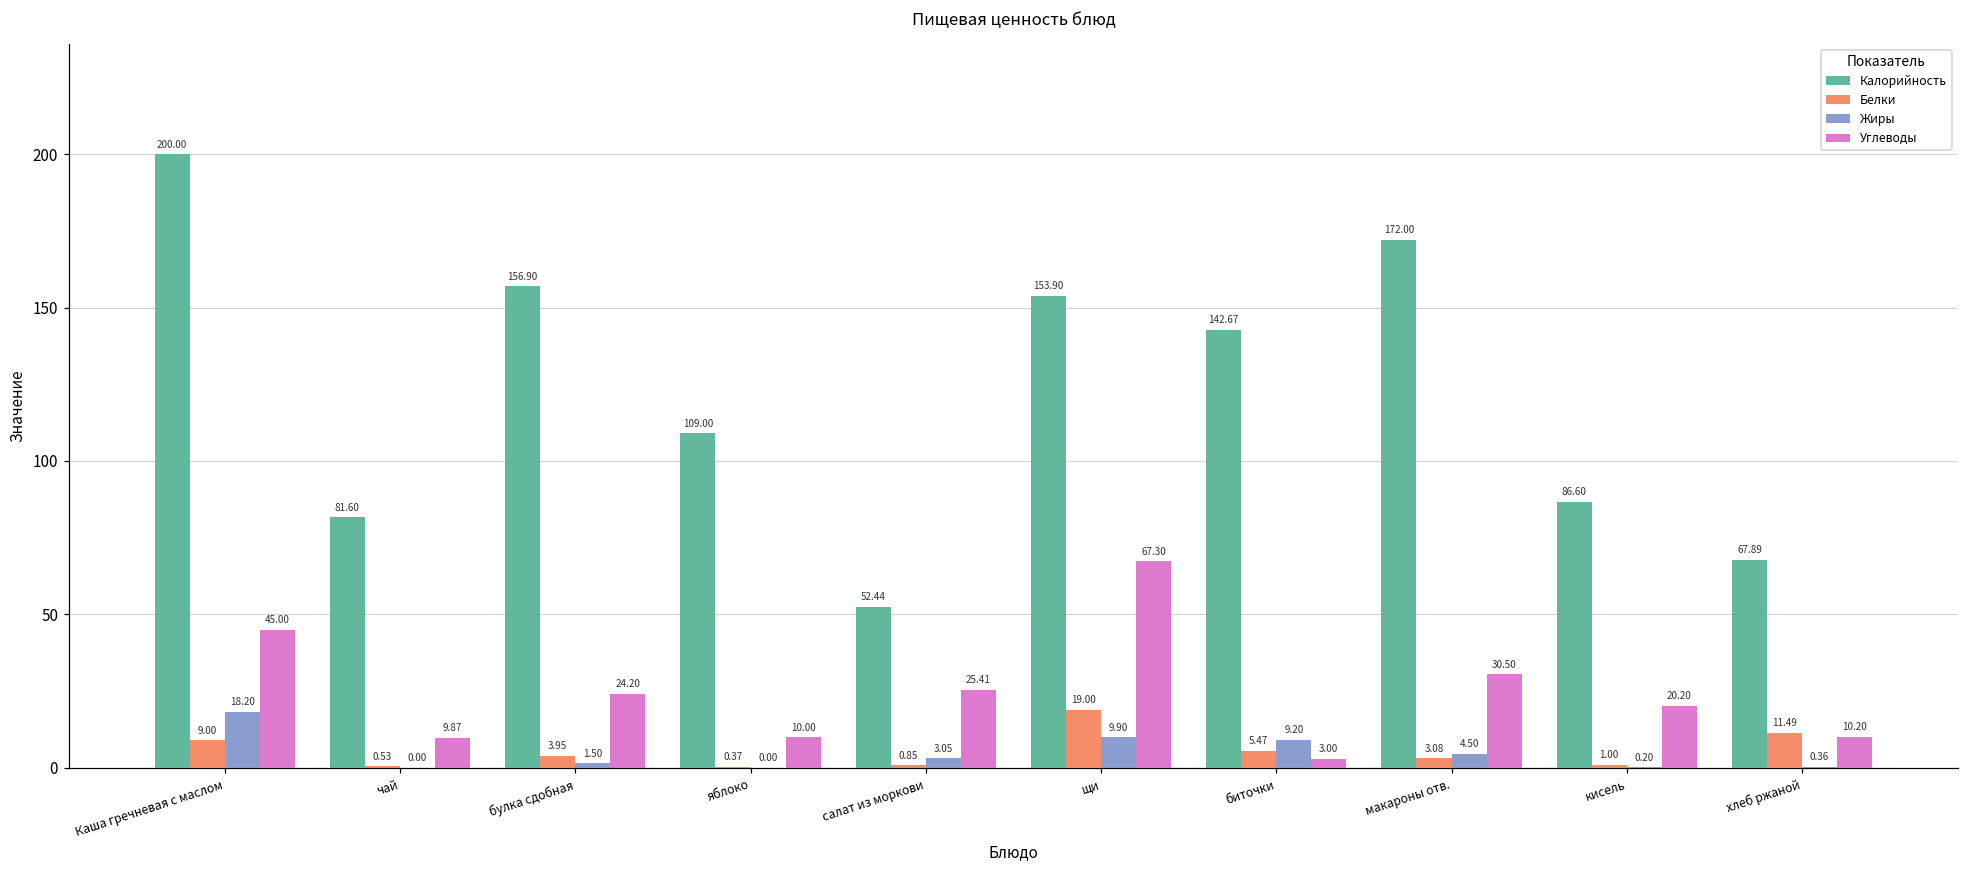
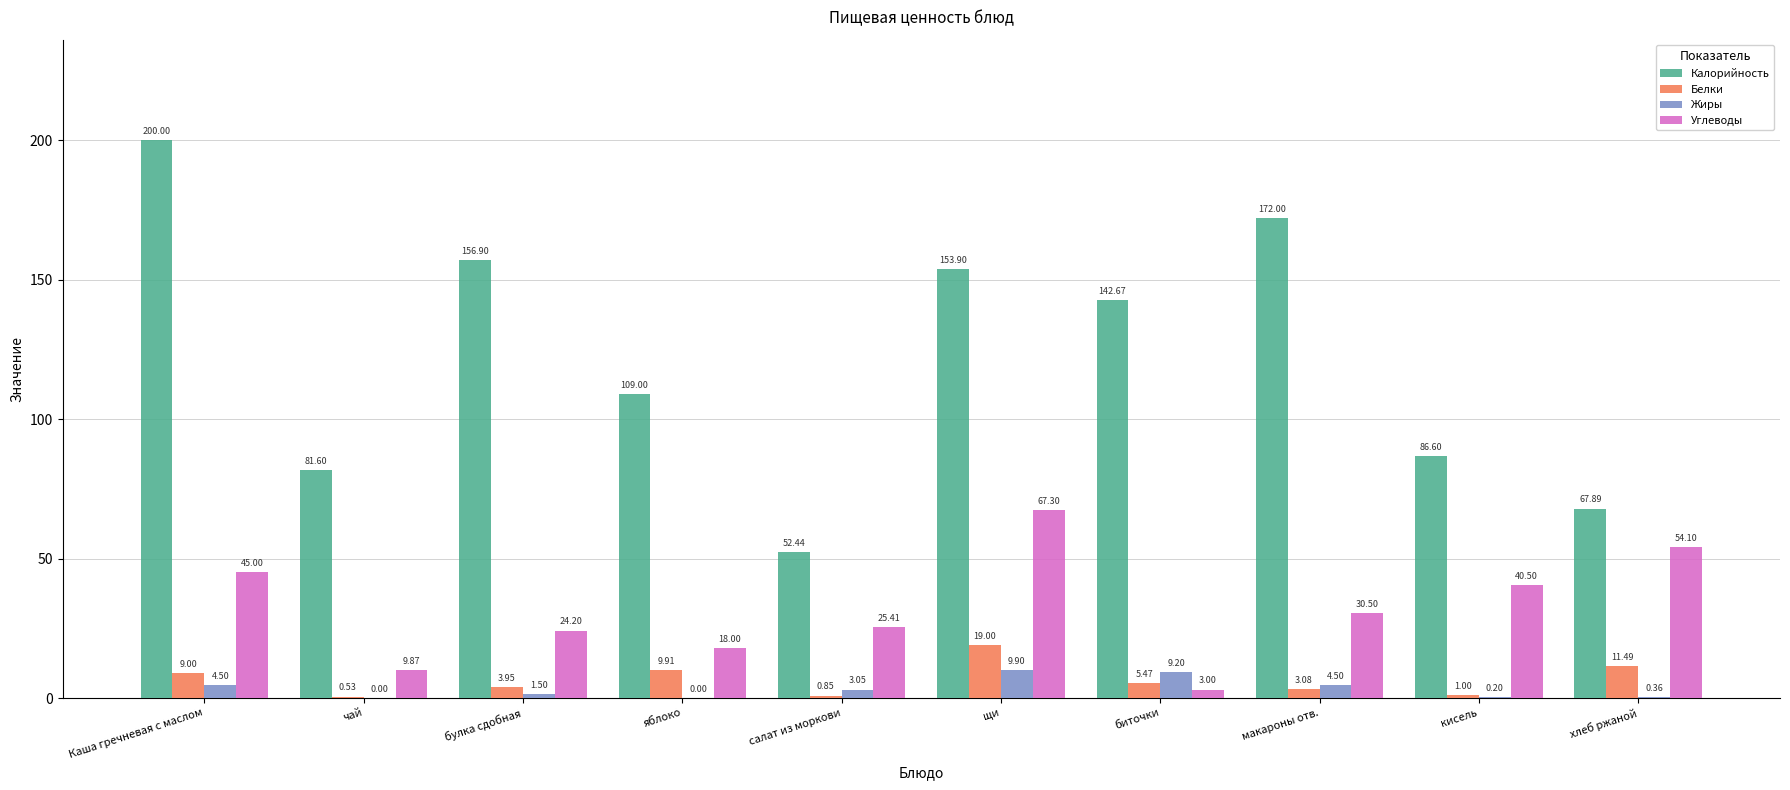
Жиры, Каша гречневая с маслом: 18.20 -> 4.50
Белки, яблоко: 0.37 -> 9.91
Углеводы, яблоко: 10.00 -> 18.00
Углеводы, кисель: 20.20 -> 40.50
Углеводы, хлеб ржаной: 10.20 -> 54.10
